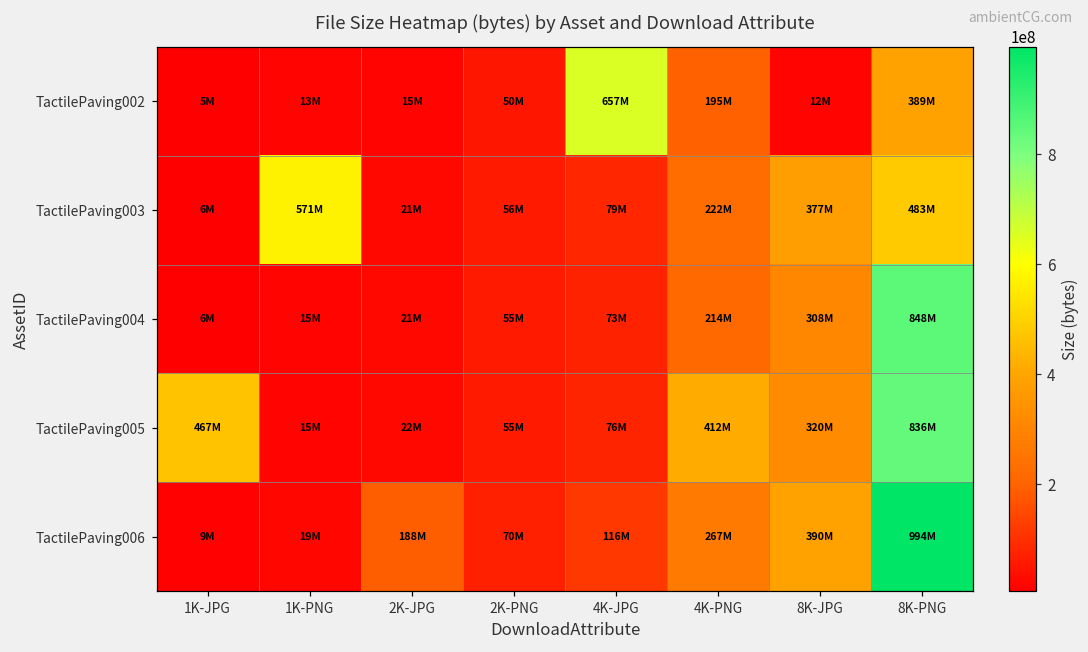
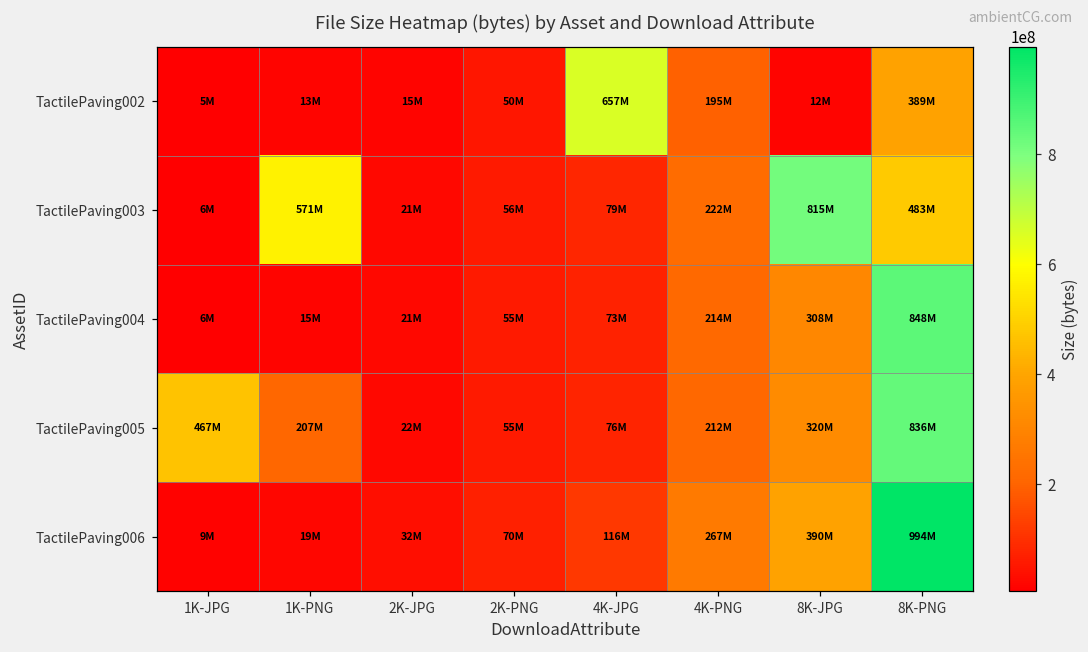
TactilePaving003, 8K-JPG: 377M -> 815M
TactilePaving005, 1K-PNG: 15M -> 207M
TactilePaving005, 4K-PNG: 412M -> 212M
TactilePaving006, 2K-JPG: 188M -> 32M
